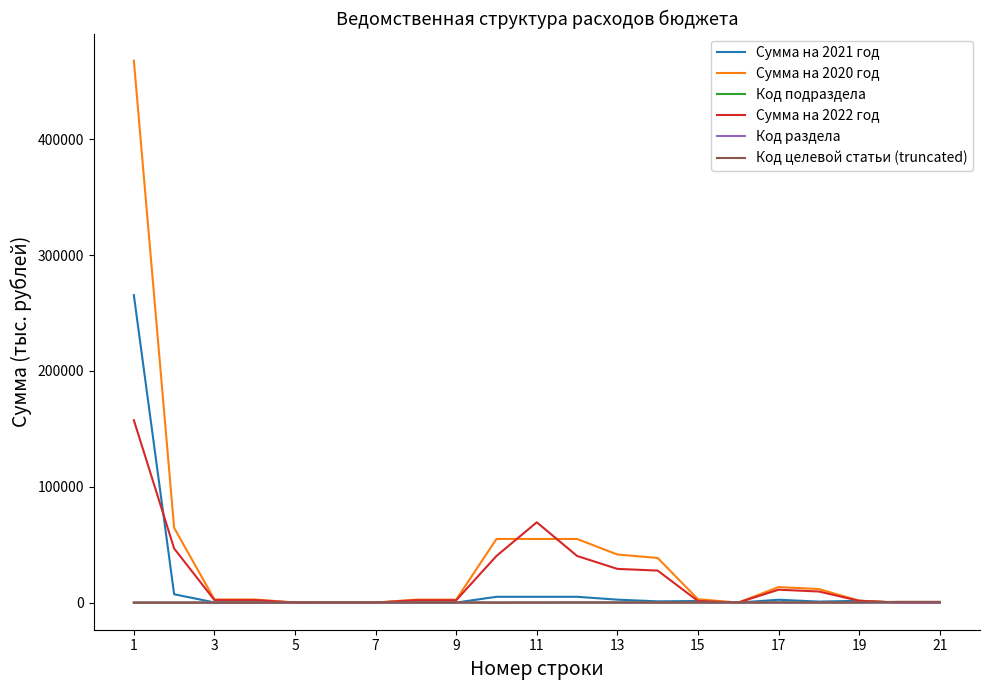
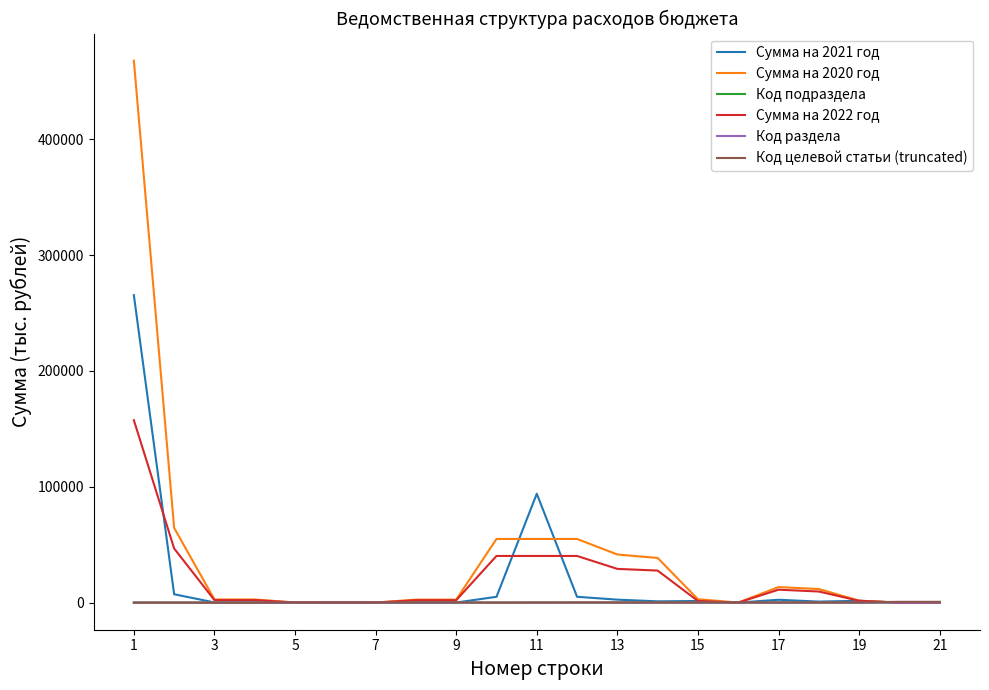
Сумма на 2021 год, 11: 5000 -> 94000
Сумма на 2022 год, 11: 69000 -> 40000
